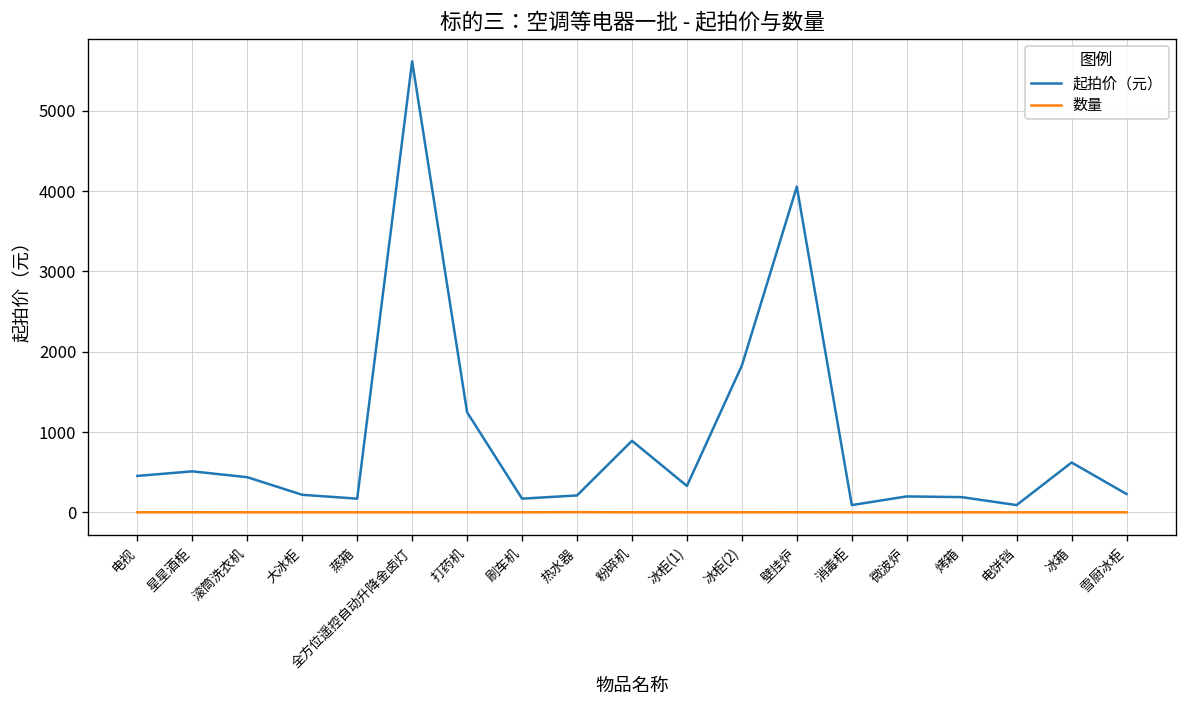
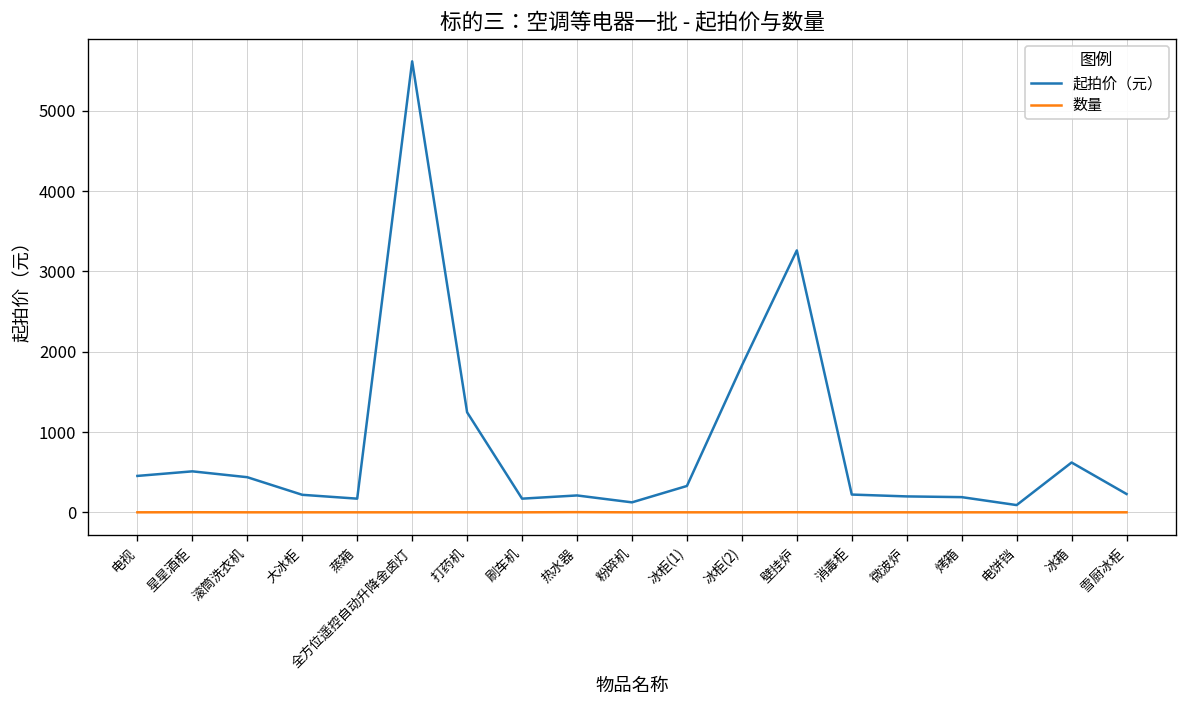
起拍价（元）, 粉碎机: 900 -> 100
起拍价（元）, 壁挂炉: 4100 -> 3300
起拍价（元）, 消毒柜: 100 -> 200
